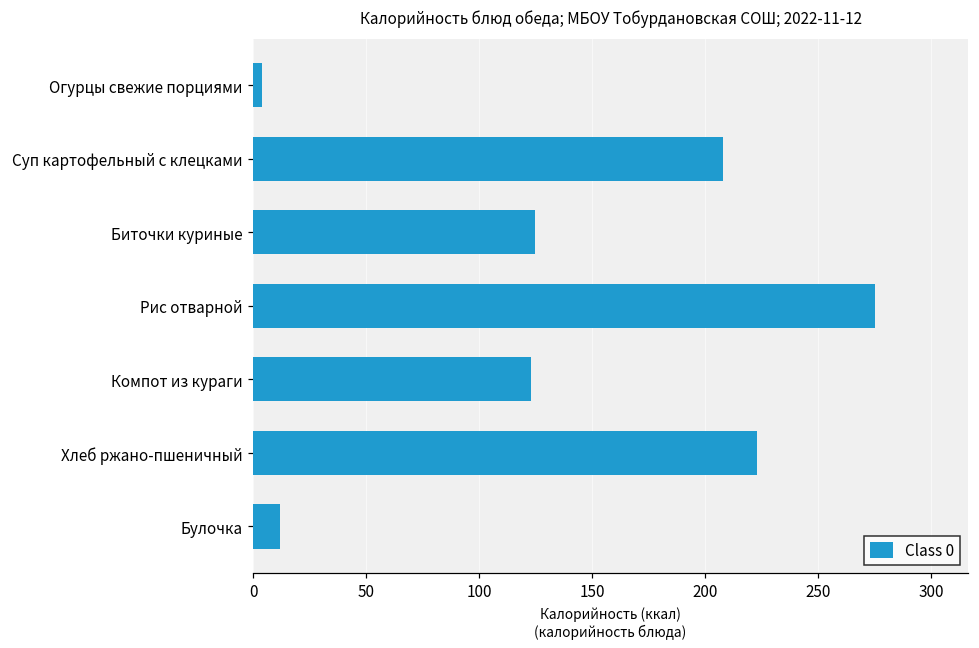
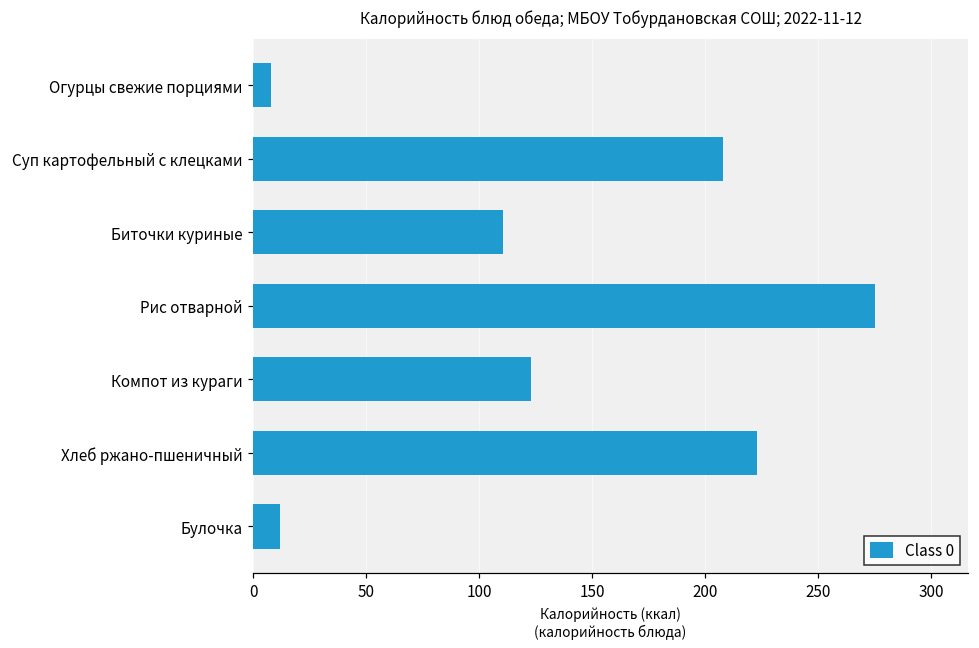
Огурцы свежие порциями: 4 -> 8
Биточки куриные: 125 -> 111
